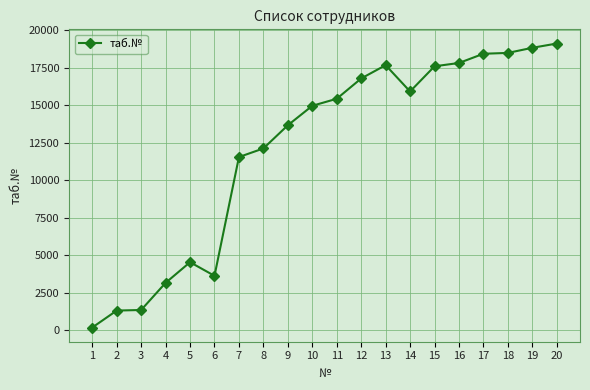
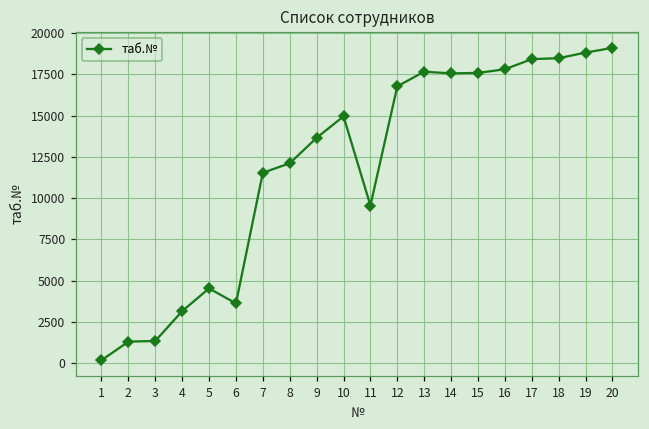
11: 15400 -> 9600
14: 15900 -> 17600
